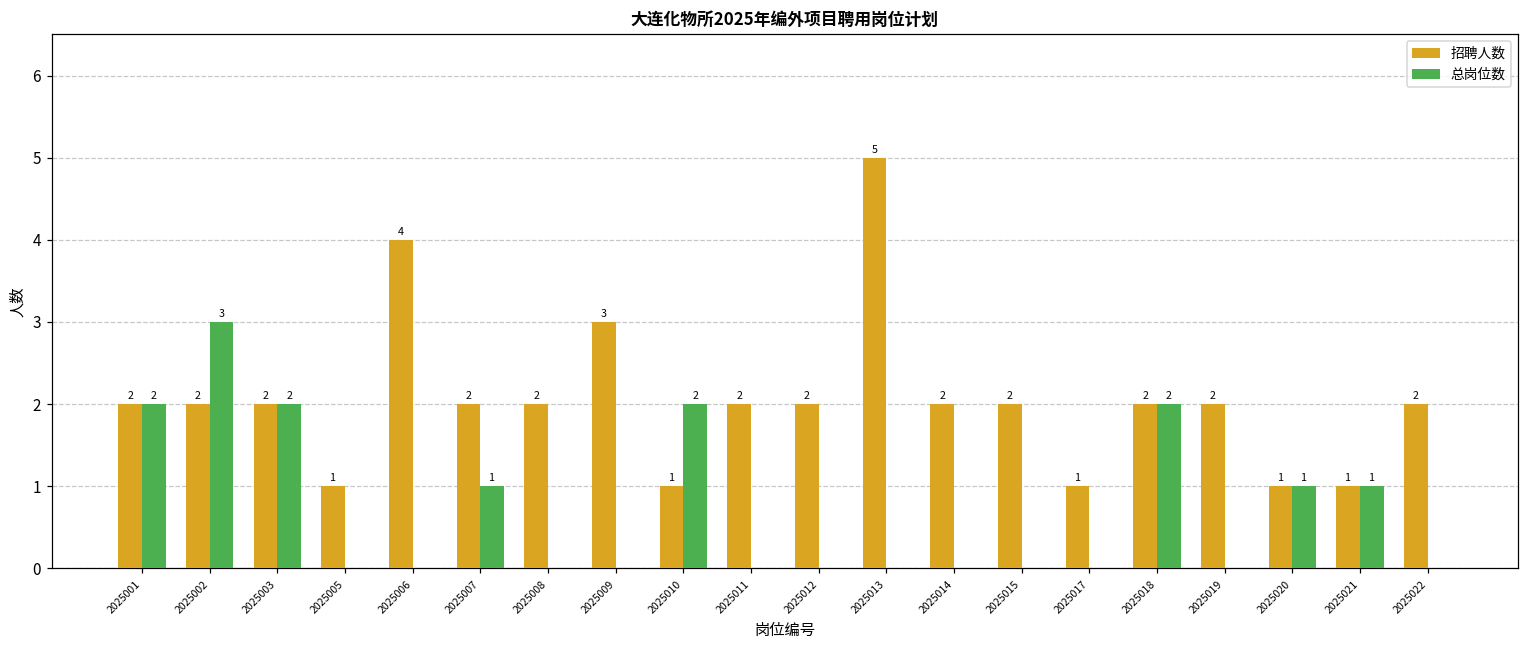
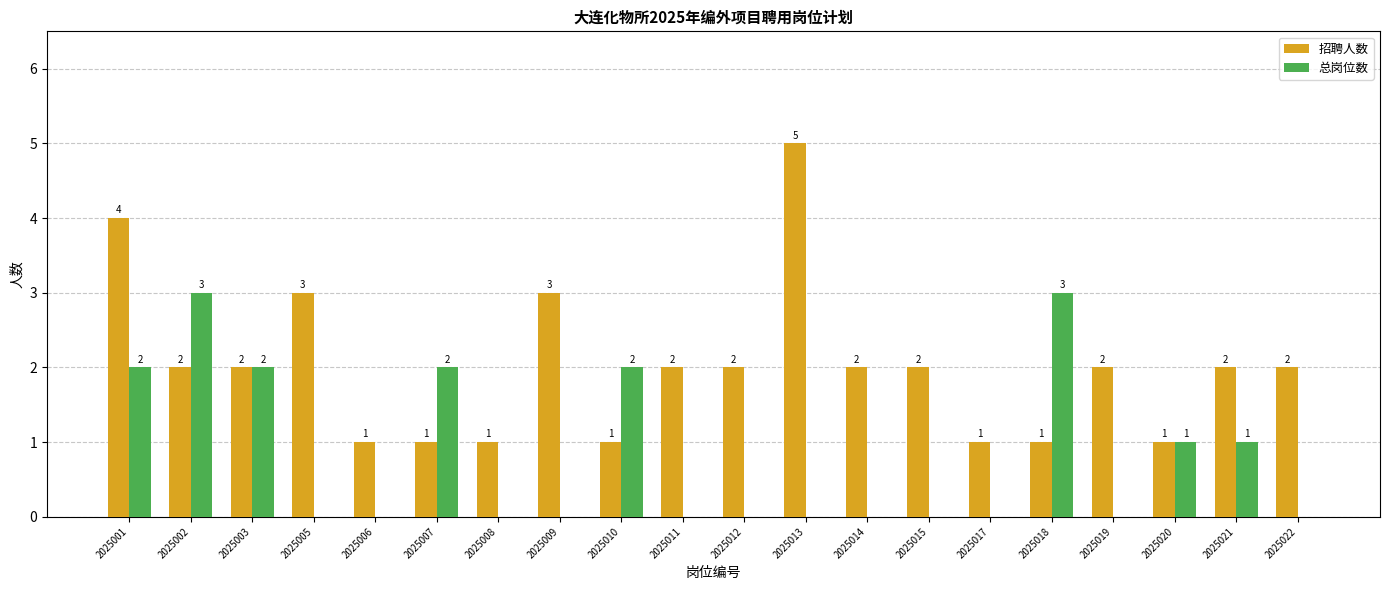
招聘人数, 2025001: 2 -> 4
招聘人数, 2025005: 1 -> 3
招聘人数, 2025006: 4 -> 1
招聘人数, 2025007: 2 -> 1
总岗位数, 2025007: 1 -> 2
招聘人数, 2025008: 2 -> 1
招聘人数, 2025018: 2 -> 1
总岗位数, 2025018: 2 -> 3
招聘人数, 2025021: 1 -> 2
